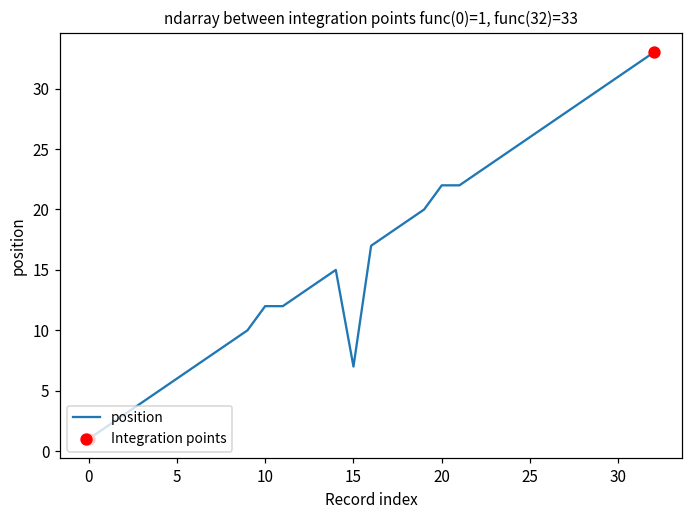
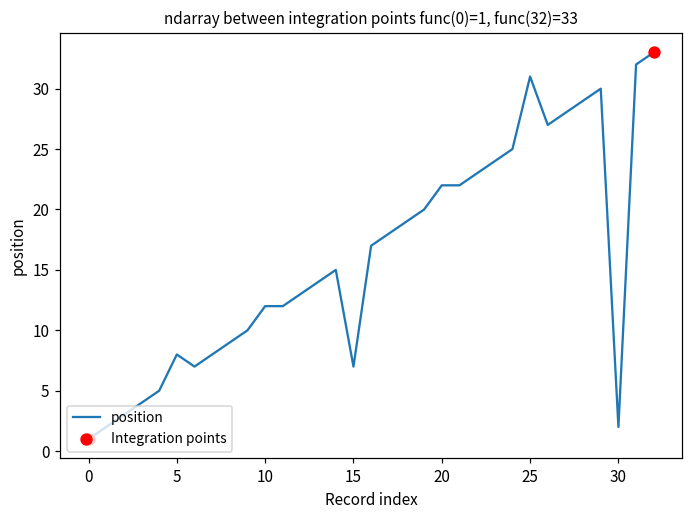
position, 5: 6 -> 8
position, 25: 26 -> 31
position, 30: 31 -> 2
